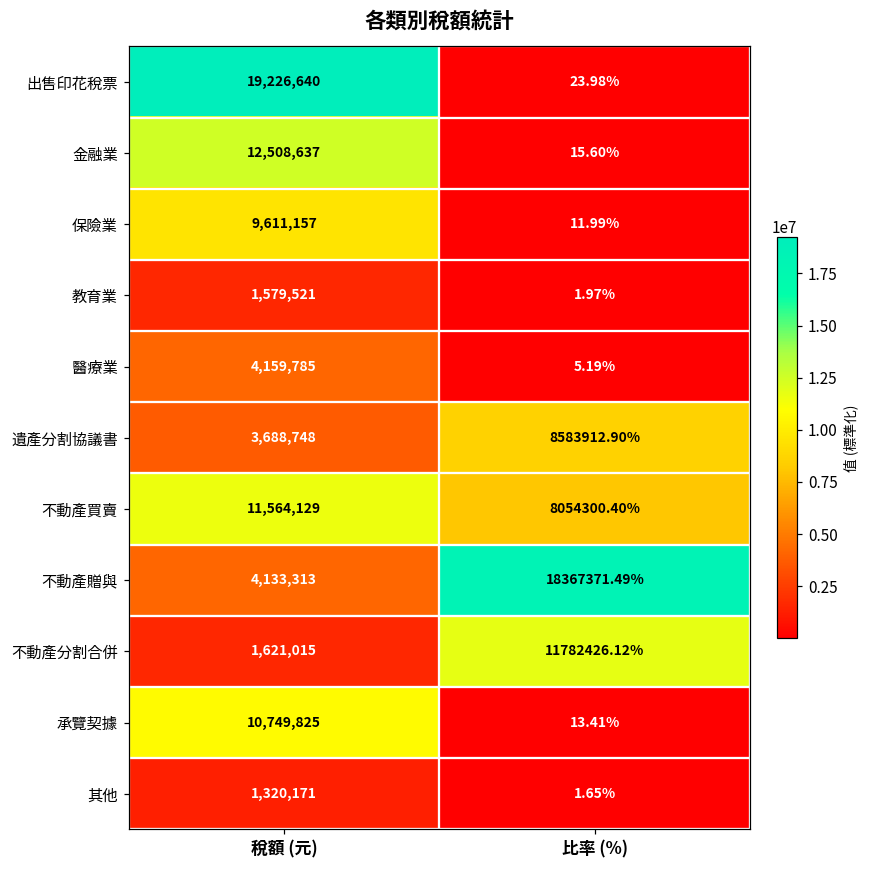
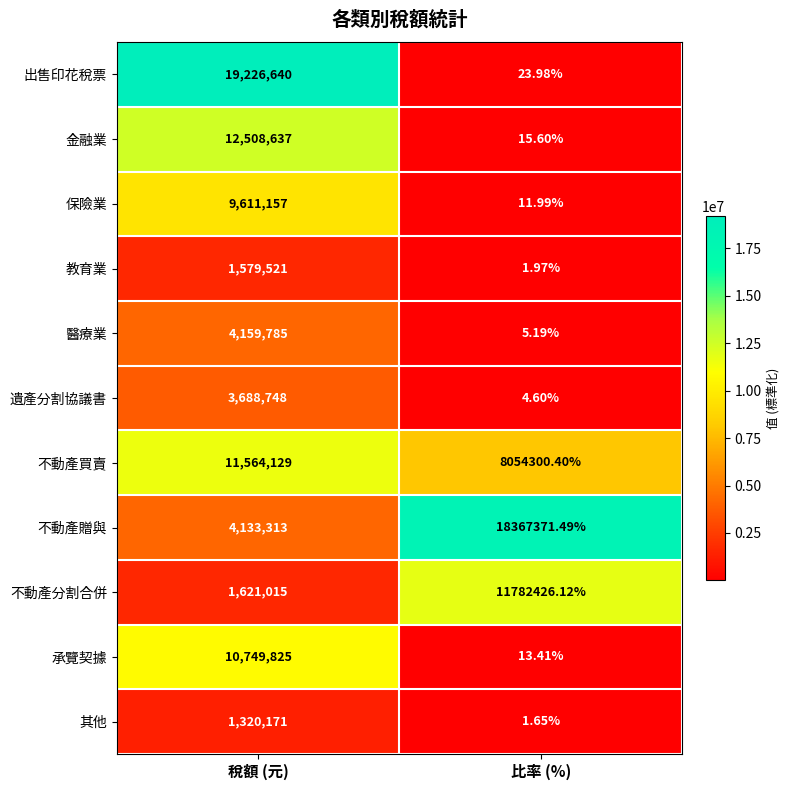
遺產分割協議書, 比率 (%): 8583912.90% -> 4.60%
